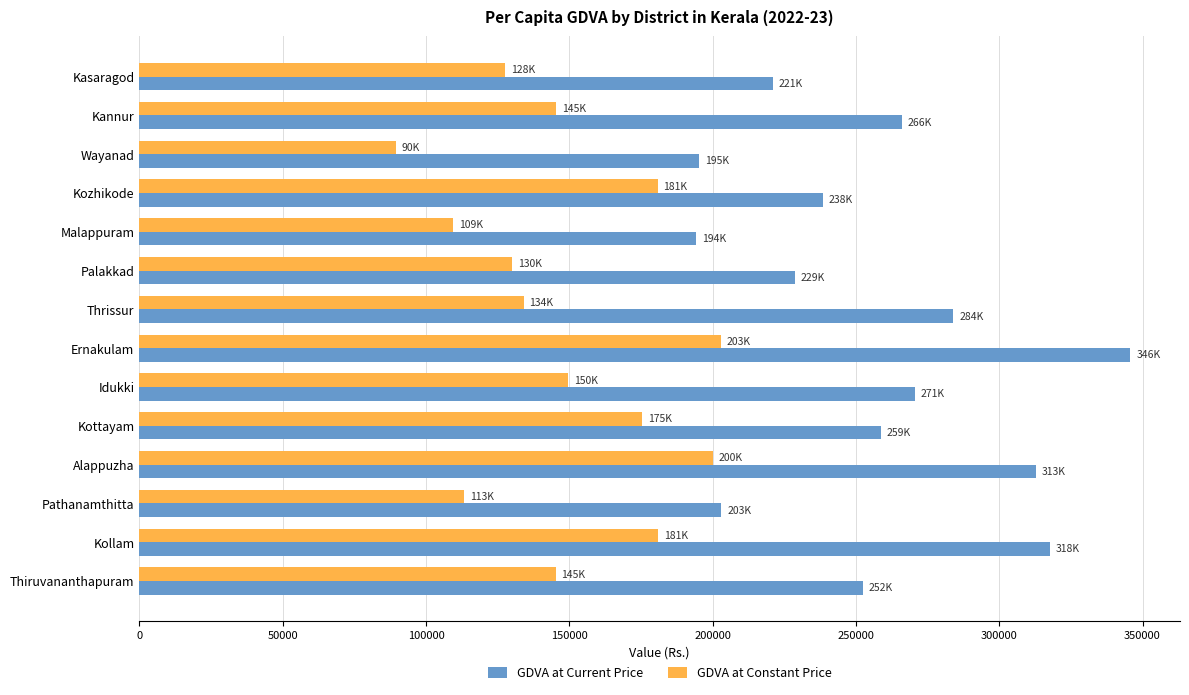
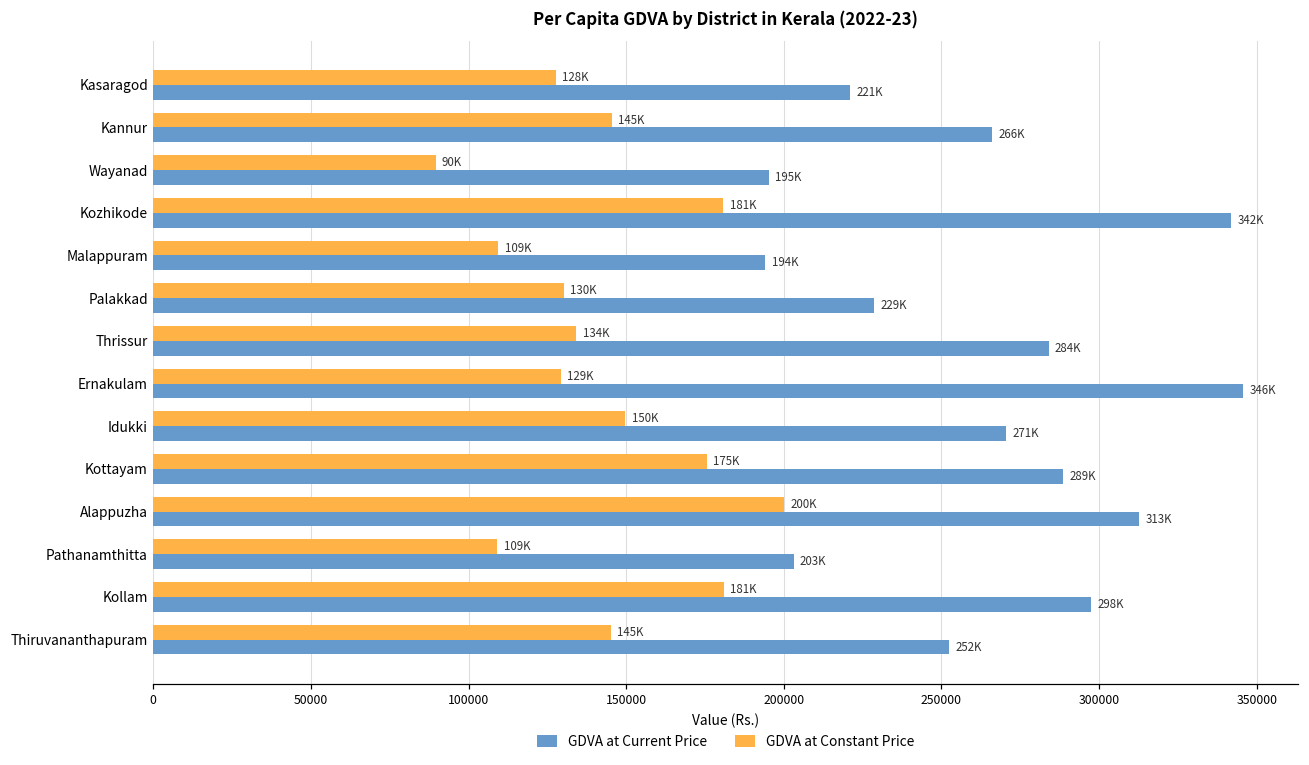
GDVA at Current Price, Kozhikode: 238K -> 342K
GDVA at Constant Price, Ernakulam: 203K -> 129K
GDVA at Current Price, Kottayam: 259K -> 289K
GDVA at Constant Price, Pathanamthitta: 113K -> 109K
GDVA at Current Price, Kollam: 318K -> 298K
